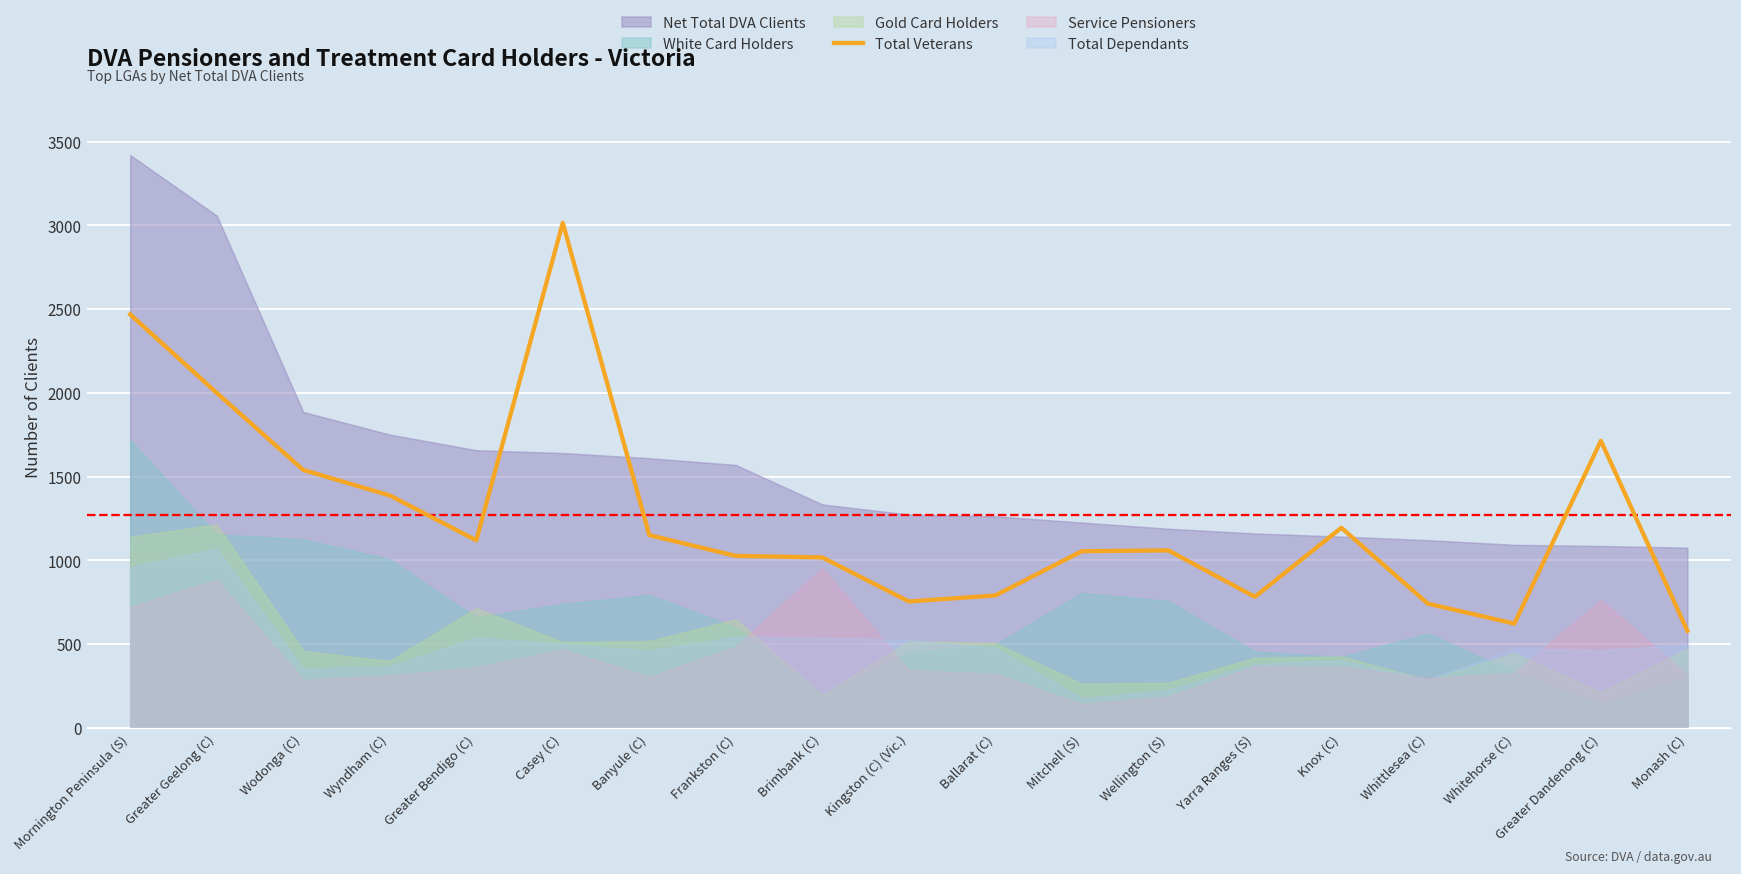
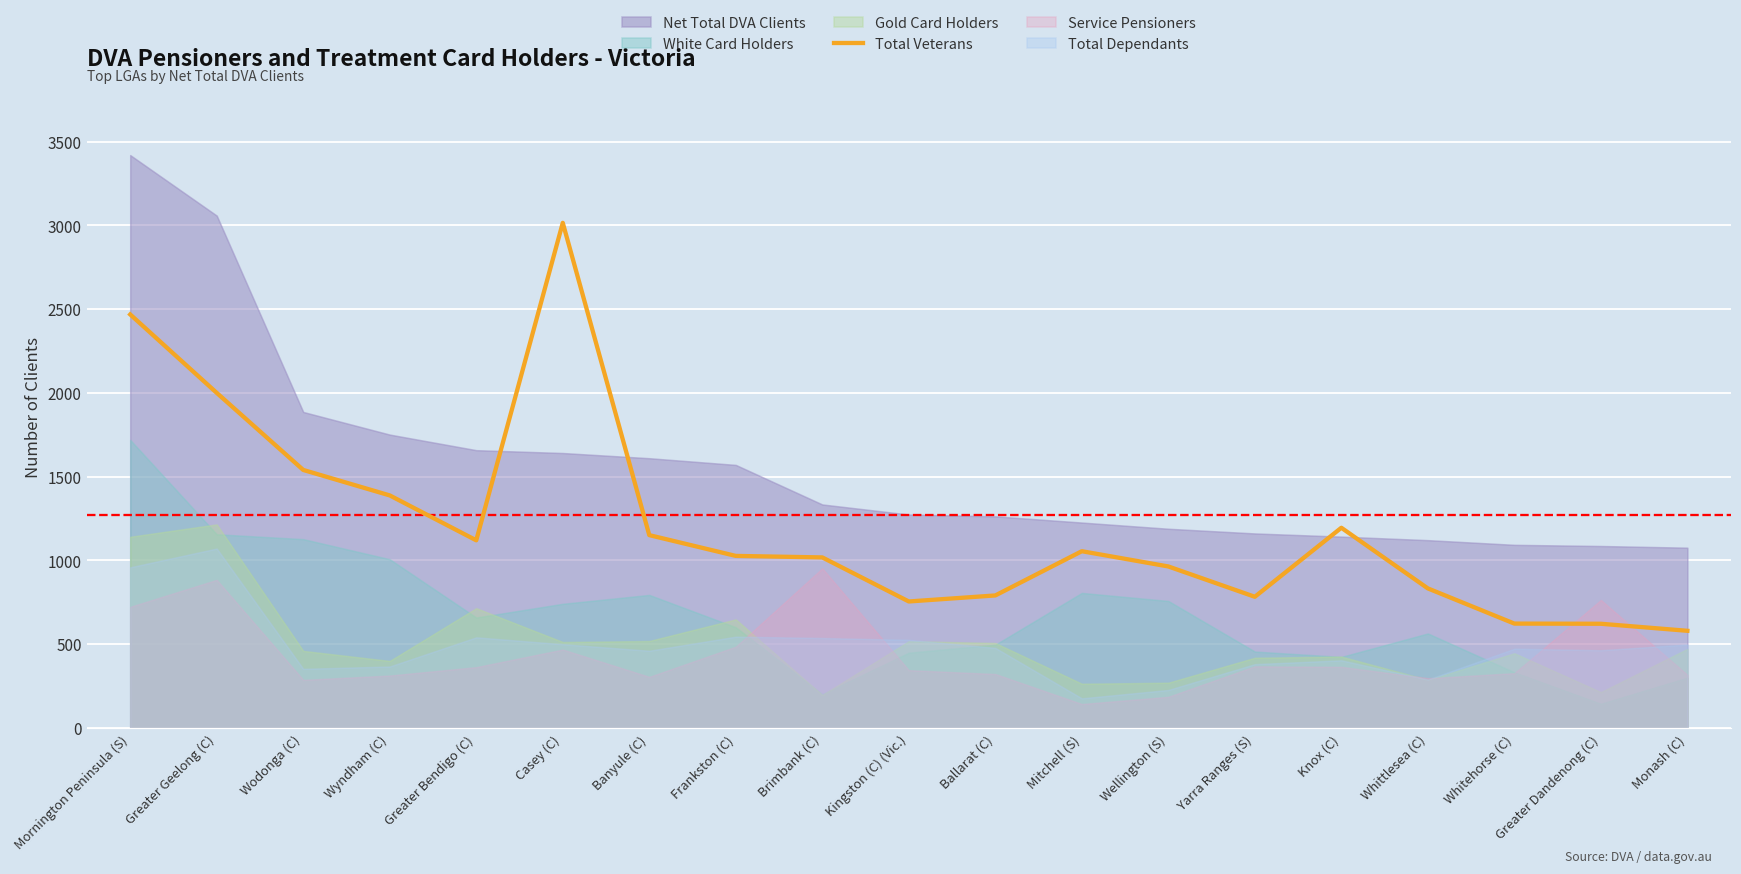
Total Veterans, Wellington (S): 1060 -> 960
Total Veterans, Whittlesea (C): 740 -> 830
Total Veterans, Greater Dandenong (C): 1710 -> 620
